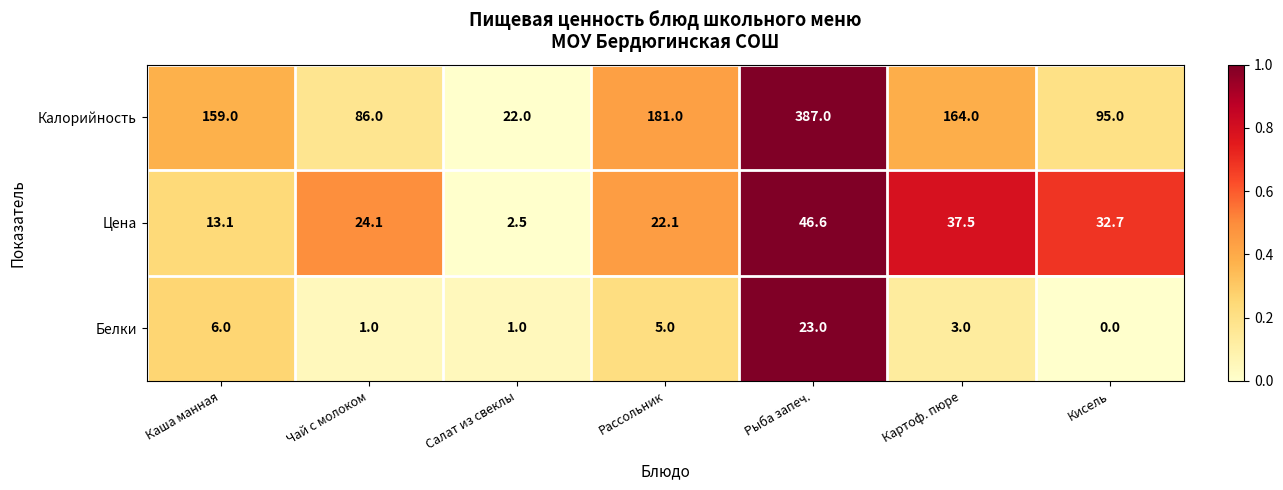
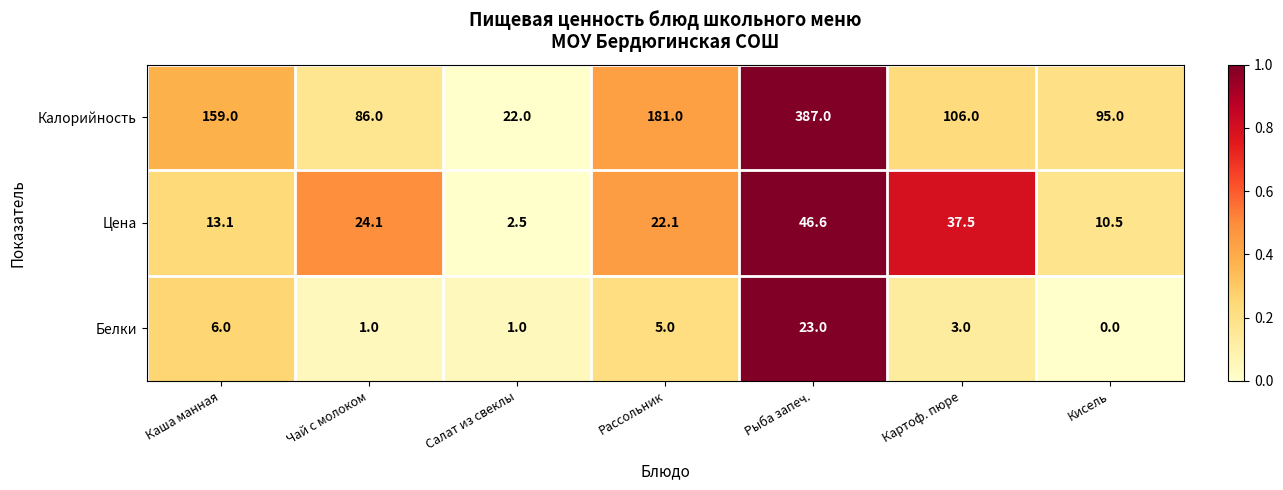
Калорийность, Картоф. пюре: 164.0 -> 106.0
Цена, Кисель: 32.7 -> 10.5
